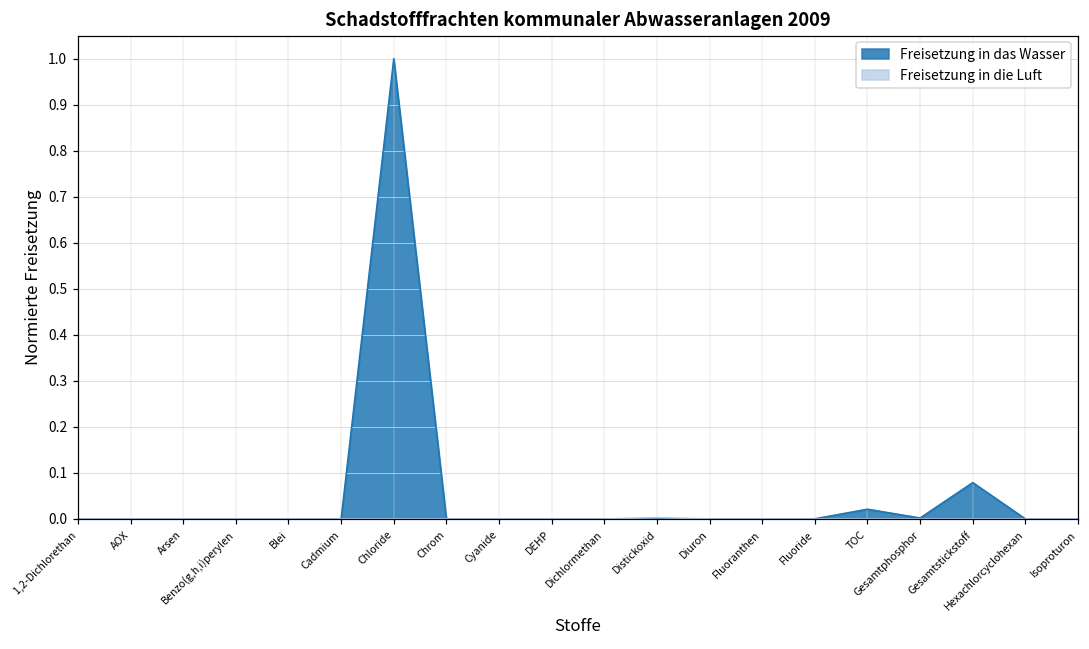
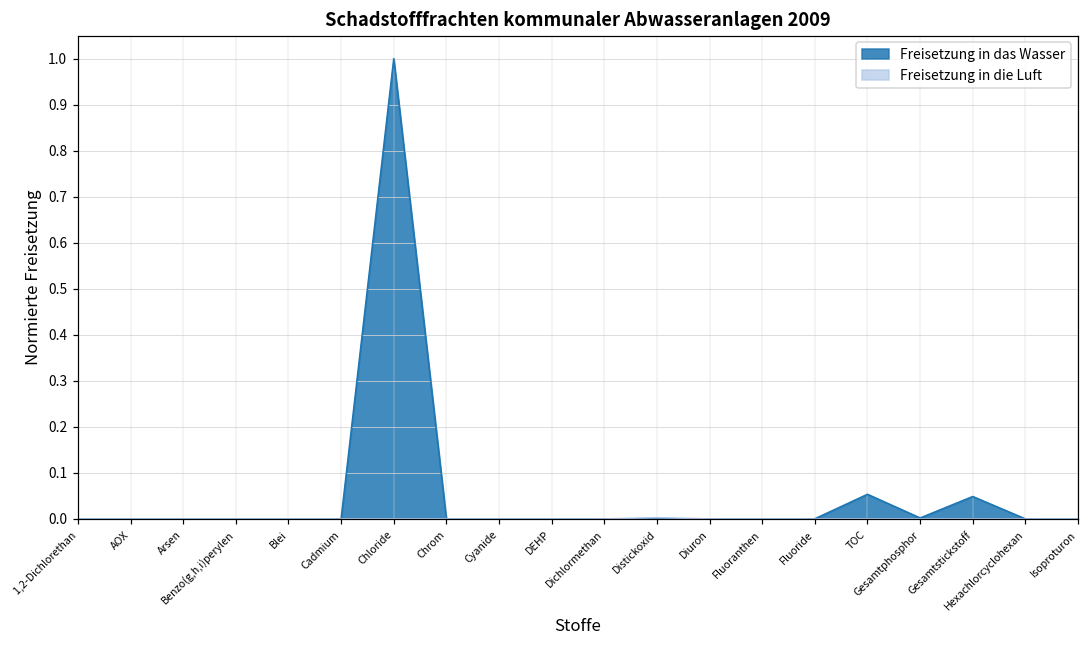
Freisetzung in das Wasser, TOC: 0.02 -> 0.05
Freisetzung in das Wasser, Gesamtstickstoff: 0.08 -> 0.05
